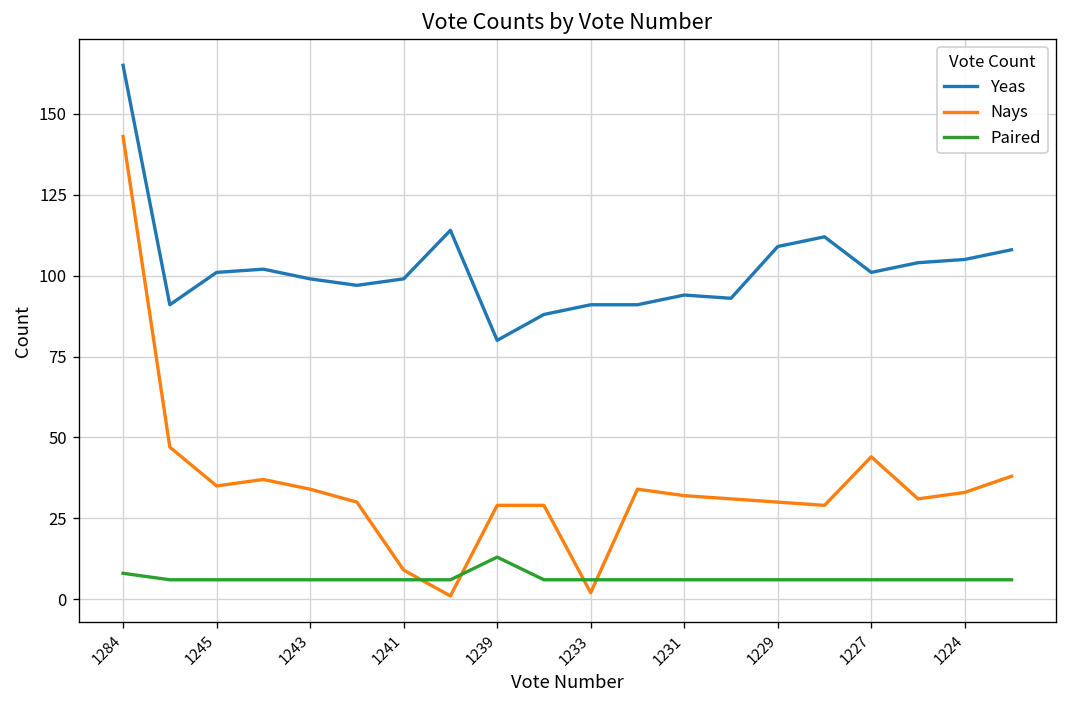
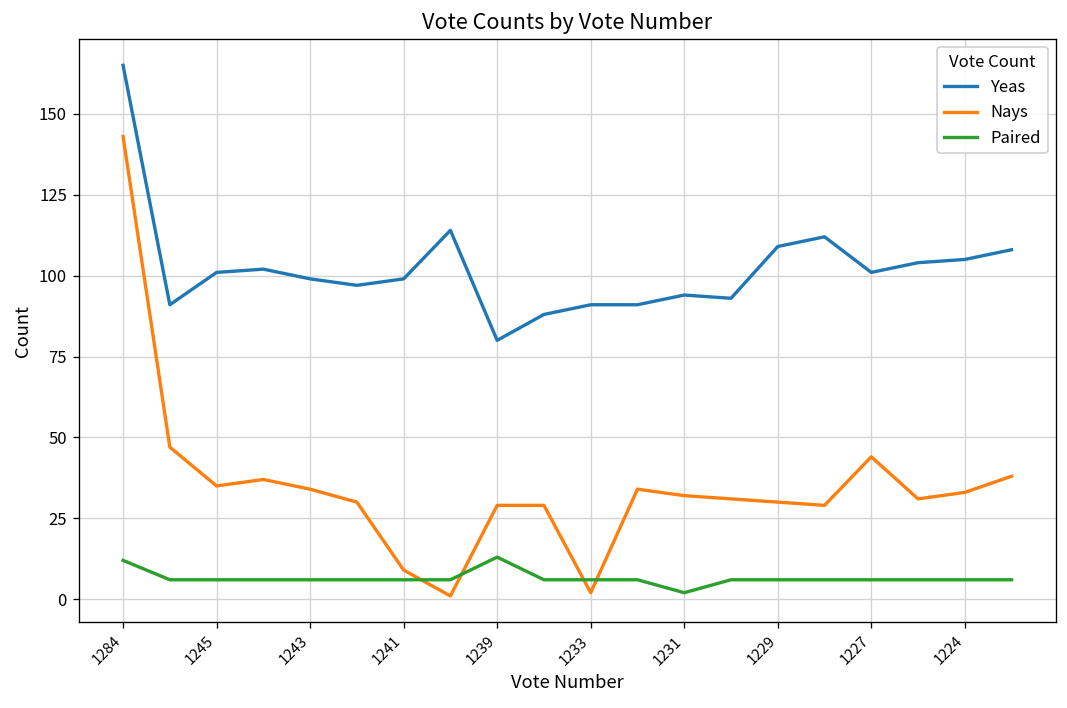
Paired, 1284: 8 -> 12
Paired, 1231: 6 -> 2
